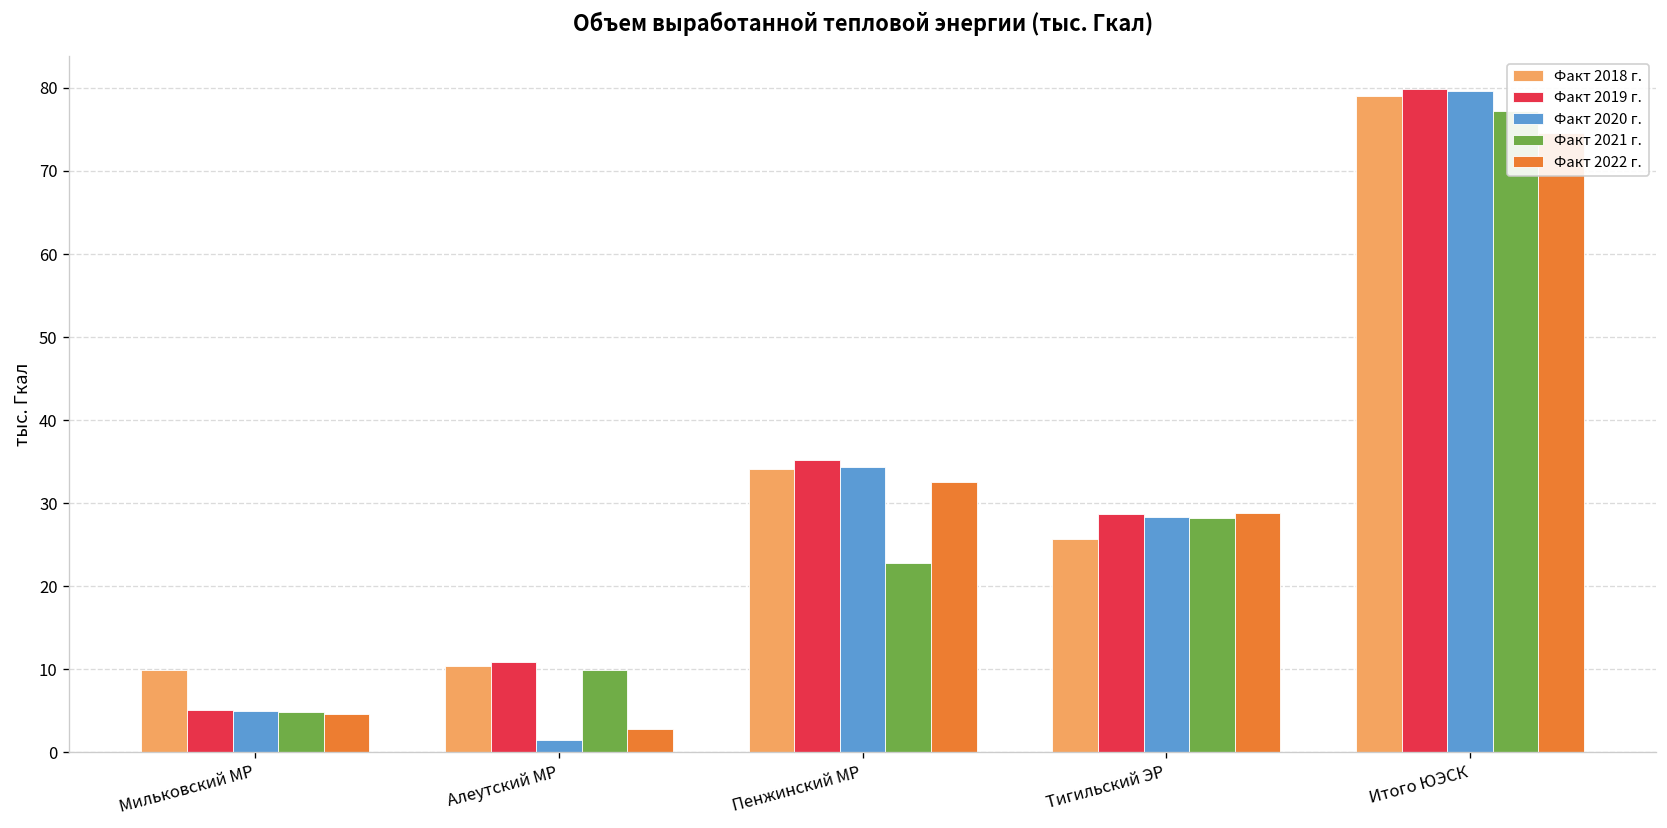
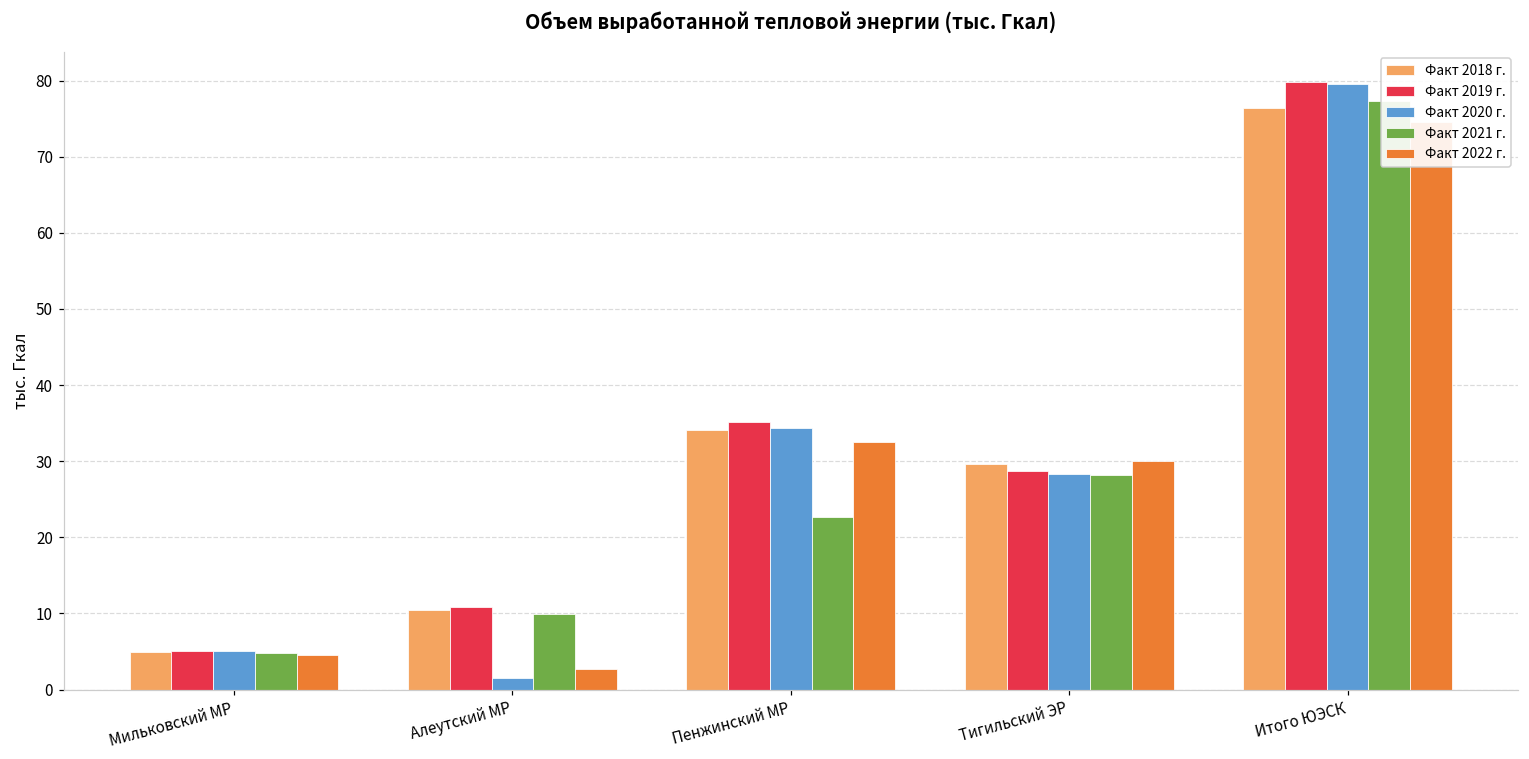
Факт 2018 г., Мильковский МР: 10 -> 5
Факт 2018 г., Тигильский ЭР: 26 -> 30
Факт 2022 г., Тигильский ЭР: 29 -> 30
Факт 2018 г., Итого ЮЭСК: 79 -> 76
